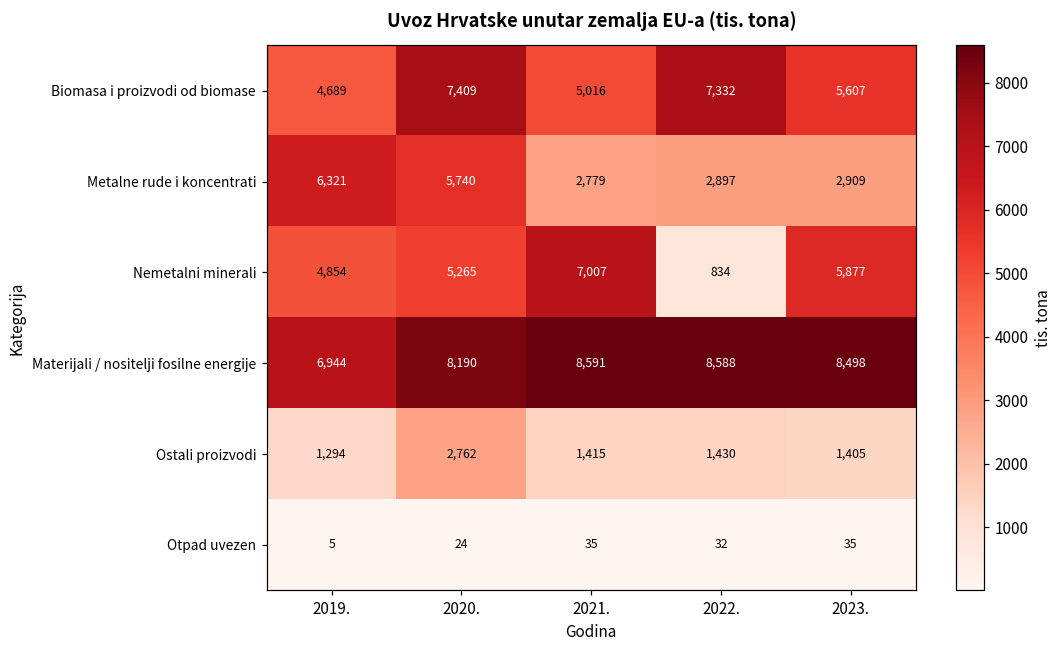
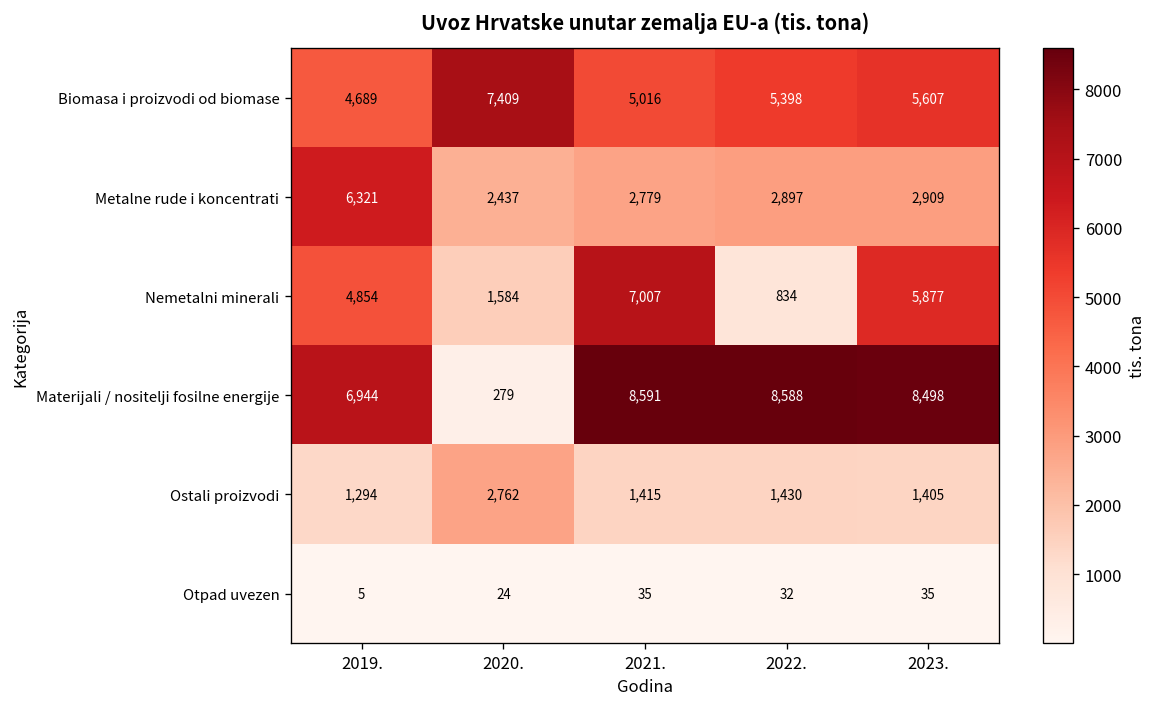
Biomasa i proizvodi od biomase, 2022.: 7,332 -> 5,398
Metalne rude i koncentrati, 2020.: 5,740 -> 2,437
Nemetalni minerali, 2020.: 5,265 -> 1,584
Materijali / nositelji fosilne energije, 2020.: 8,190 -> 279
